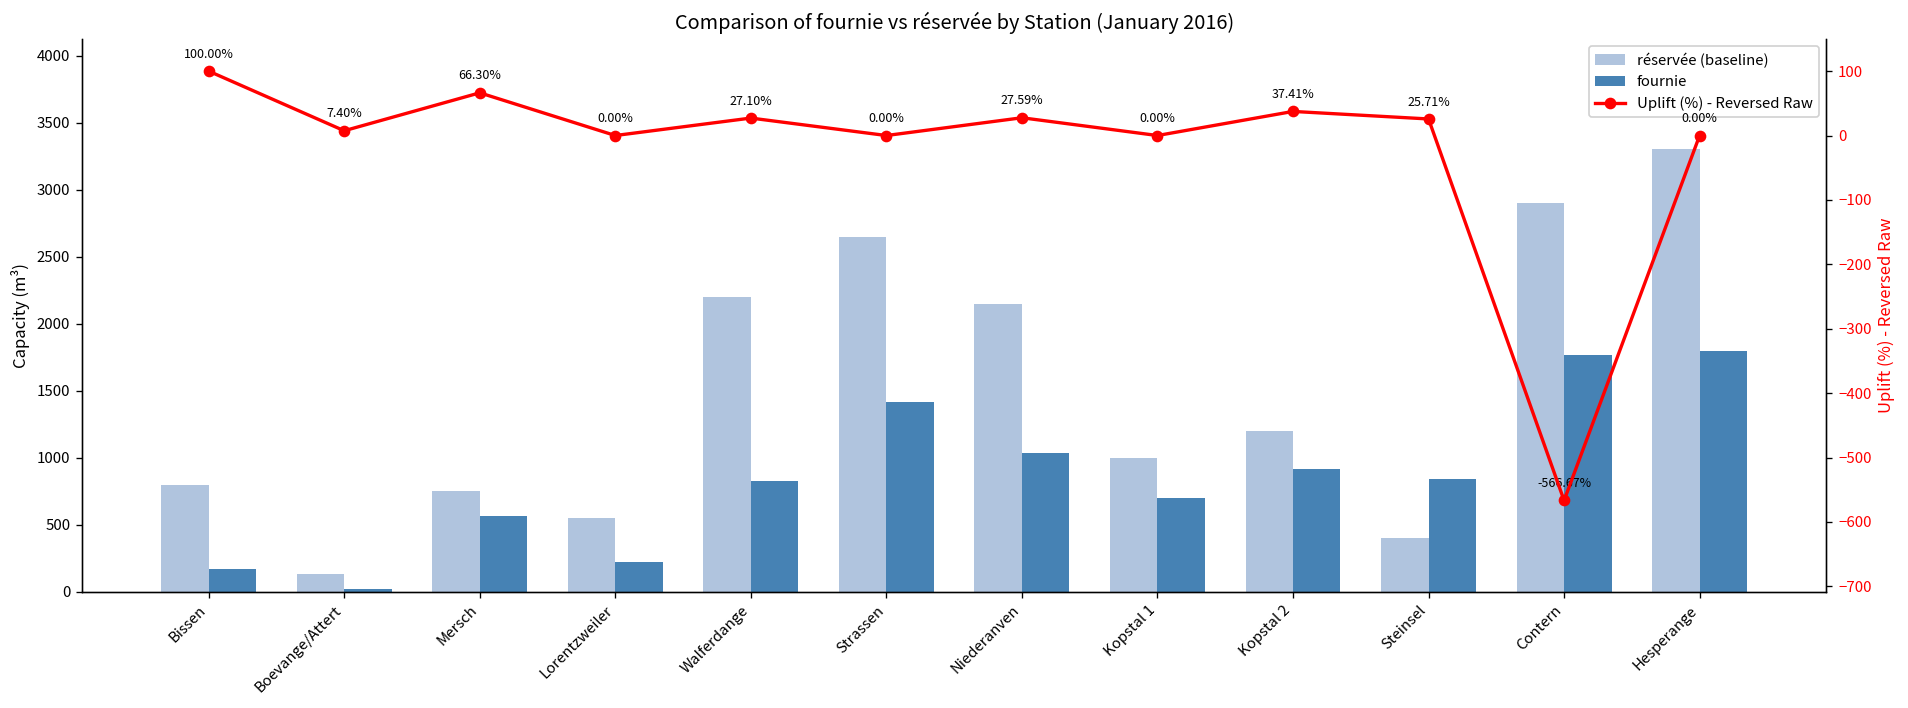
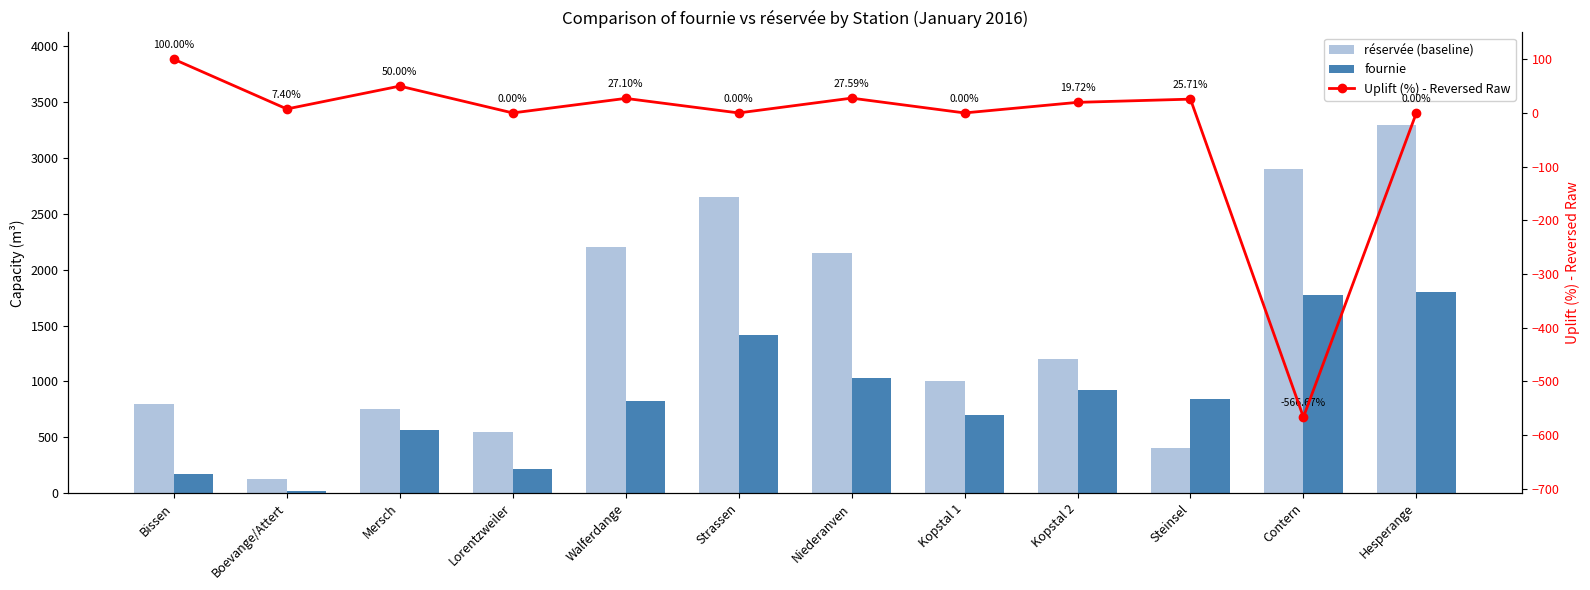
Uplift (%) - Reversed Raw, Mersch: 66.30% -> 50.00%
Uplift (%) - Reversed Raw, Kopstal 2: 37.41% -> 19.72%
